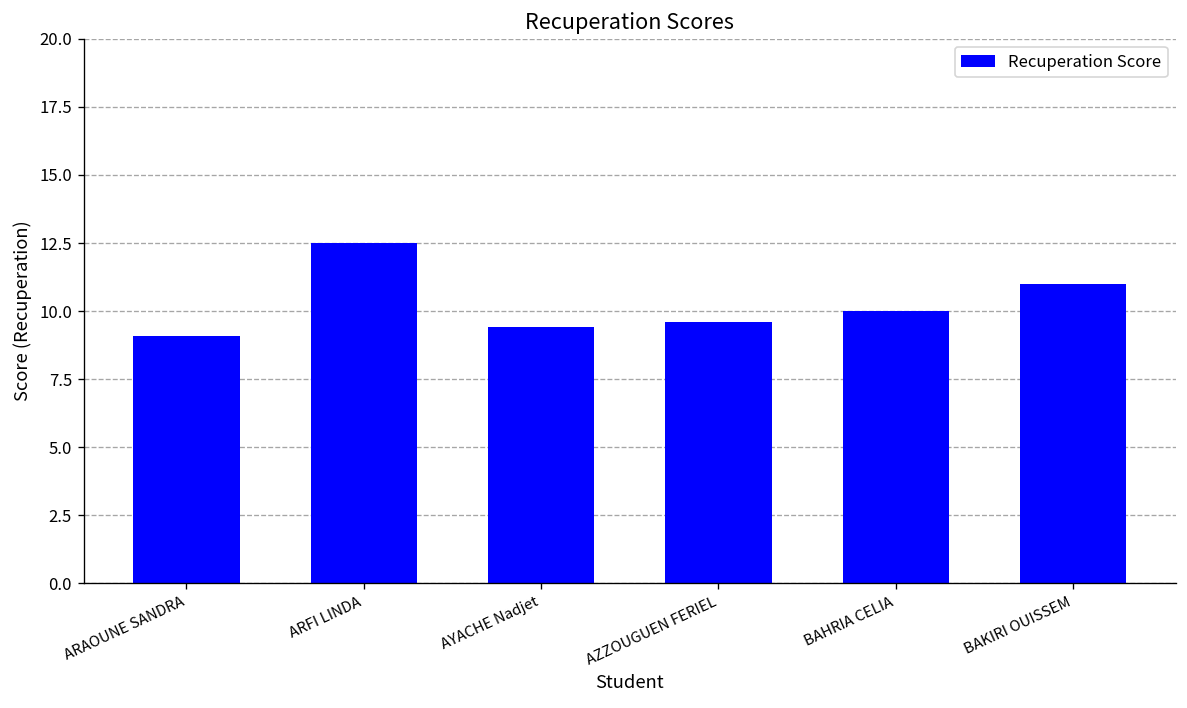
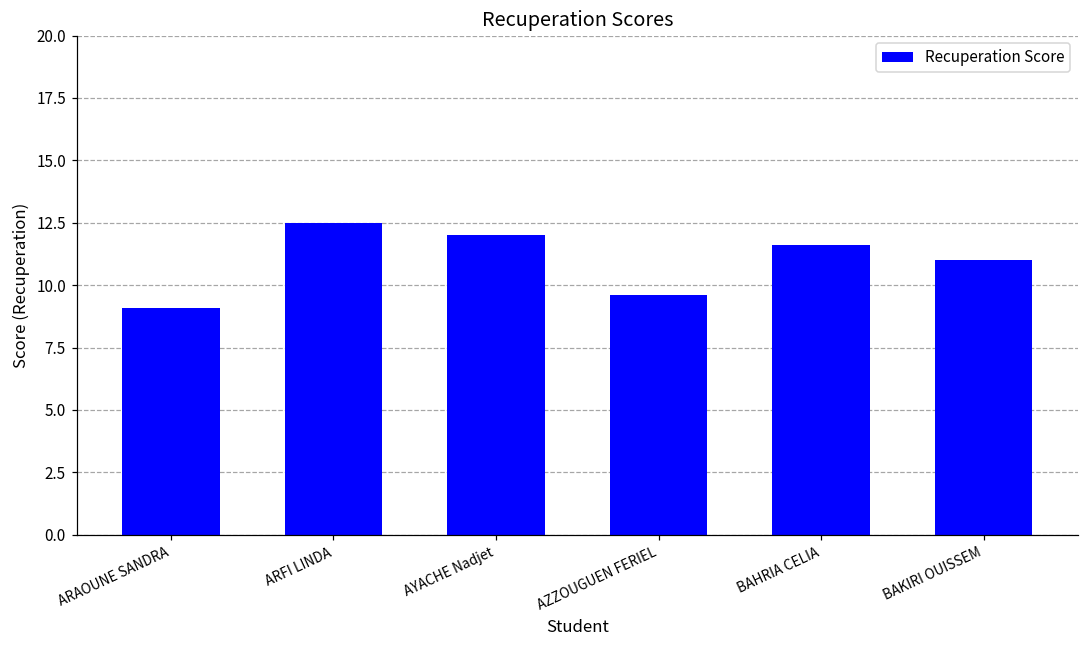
AYACHE Nadjet: 9.4 -> 12.0
BAHRIA CELIA: 10.0 -> 11.6
